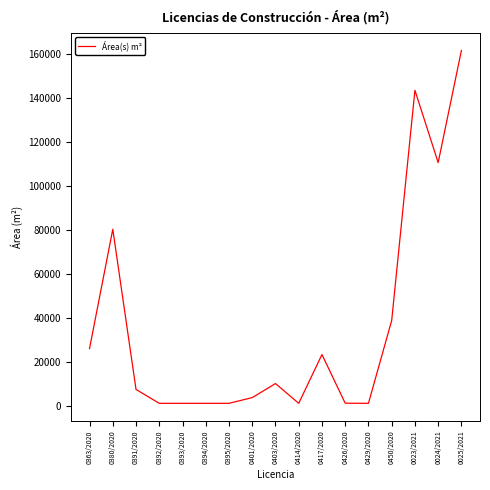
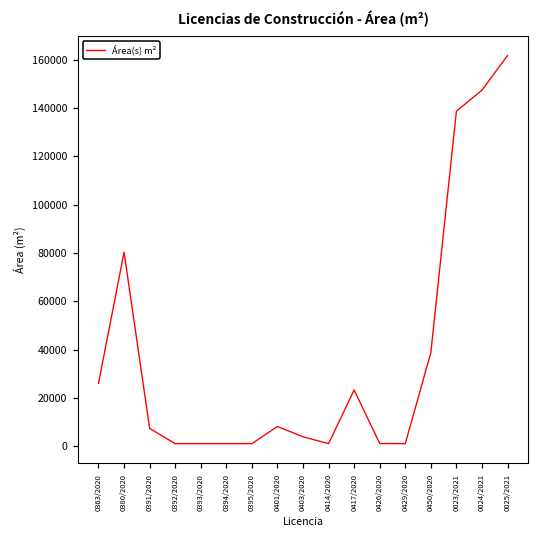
0401/2020: 4000 -> 8000
0403/2020: 10000 -> 4000
0023/2021: 144000 -> 139000
0024/2021: 111000 -> 147000
